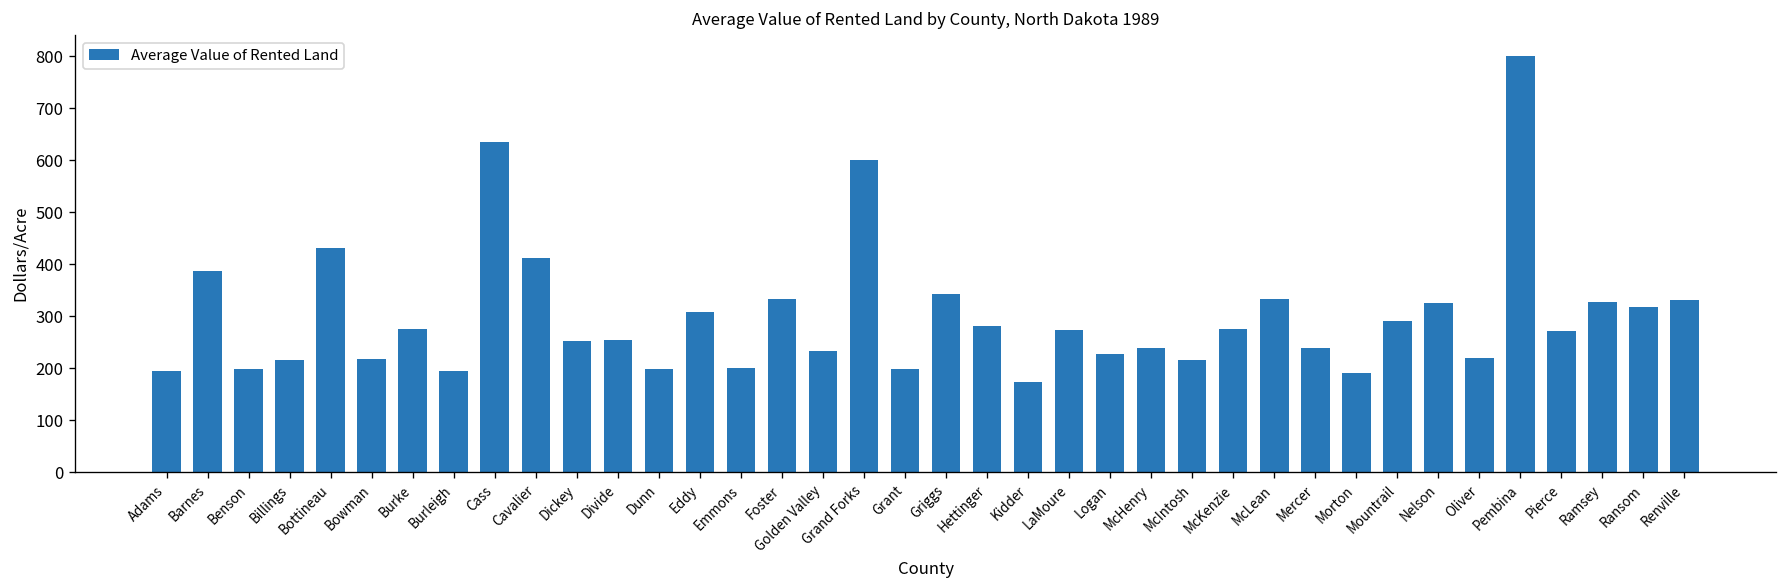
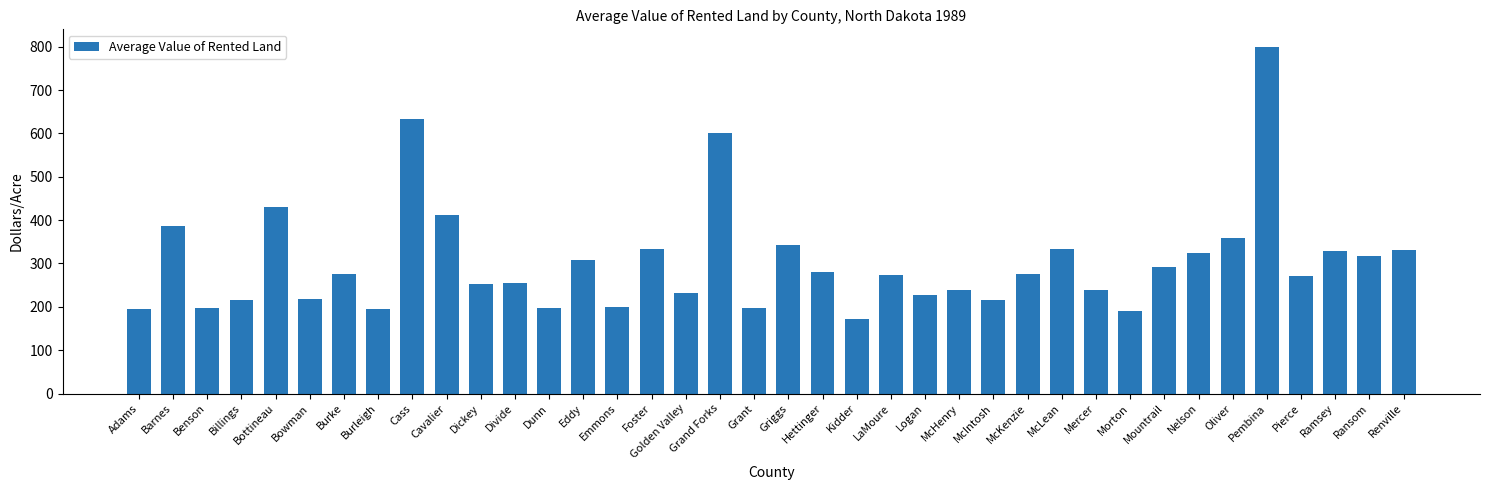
Oliver: 220 -> 360
